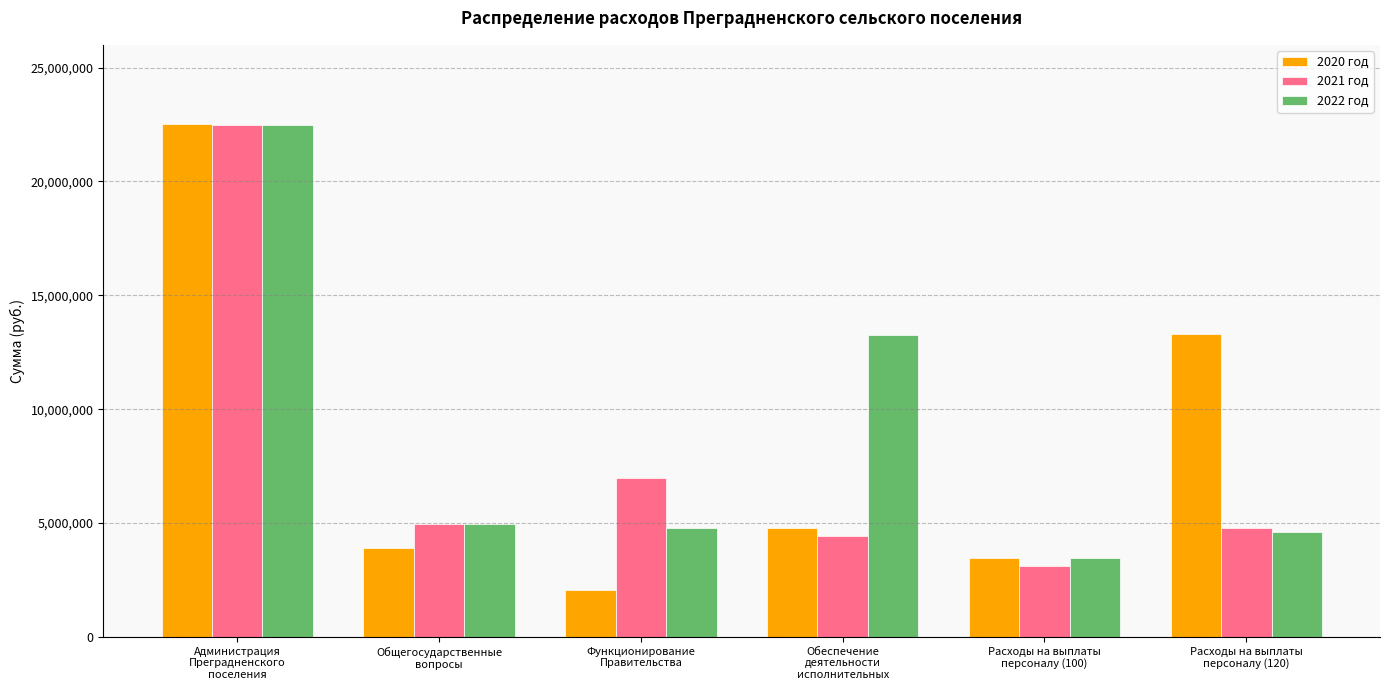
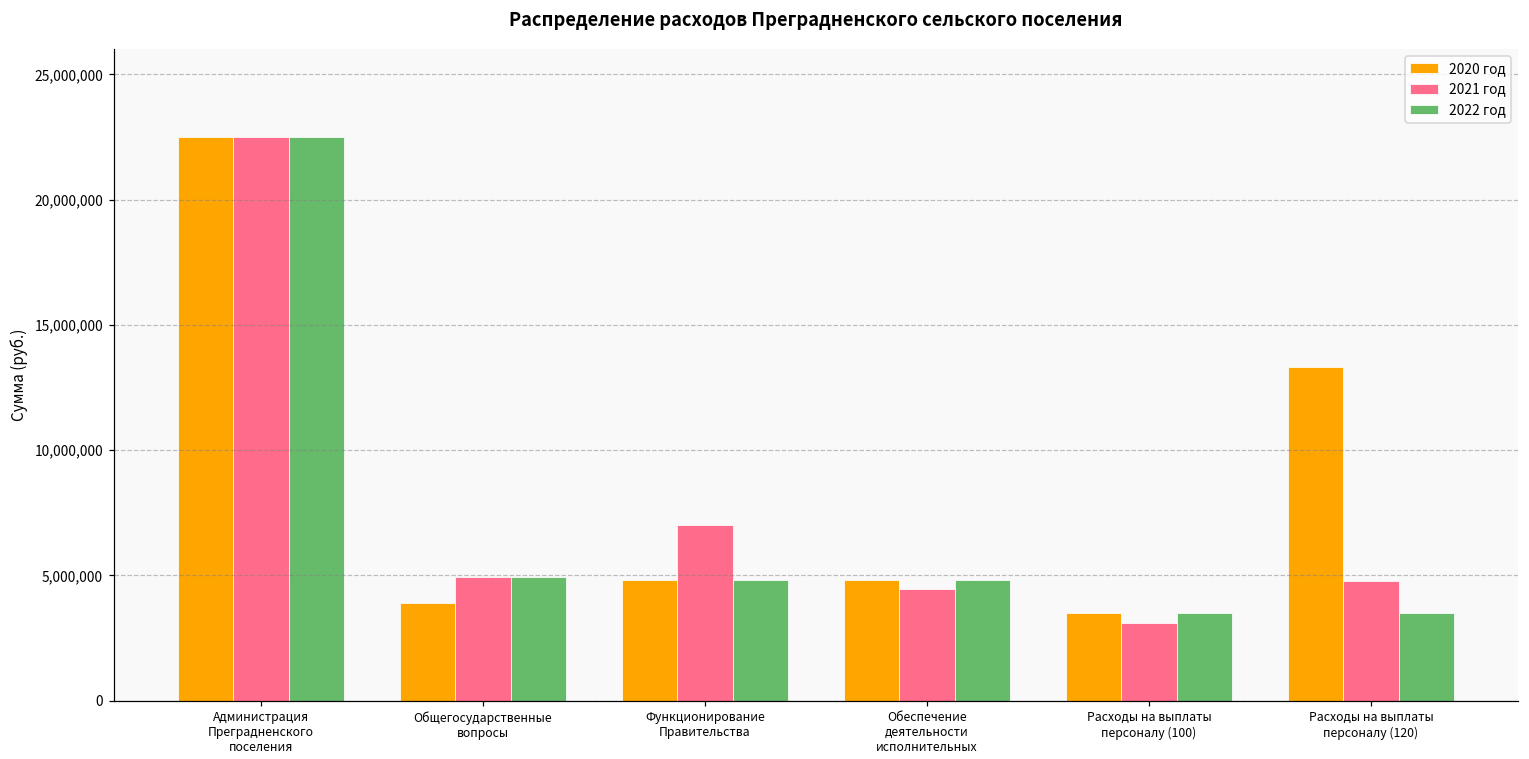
2020 год, Функционирование Правительства: 2,100,000 -> 4,800,000
2022 год, Обеспечение деятельности исполнительных: 13,300,000 -> 4,800,000
2022 год, Расходы на выплаты персоналу (120): 4,600,000 -> 3,500,000
